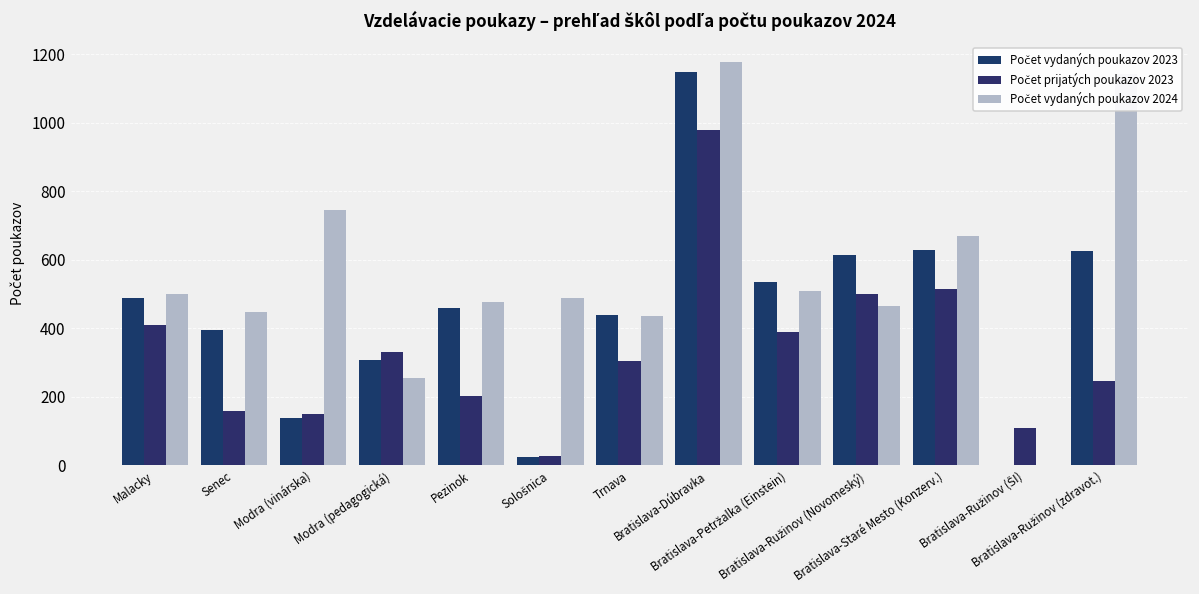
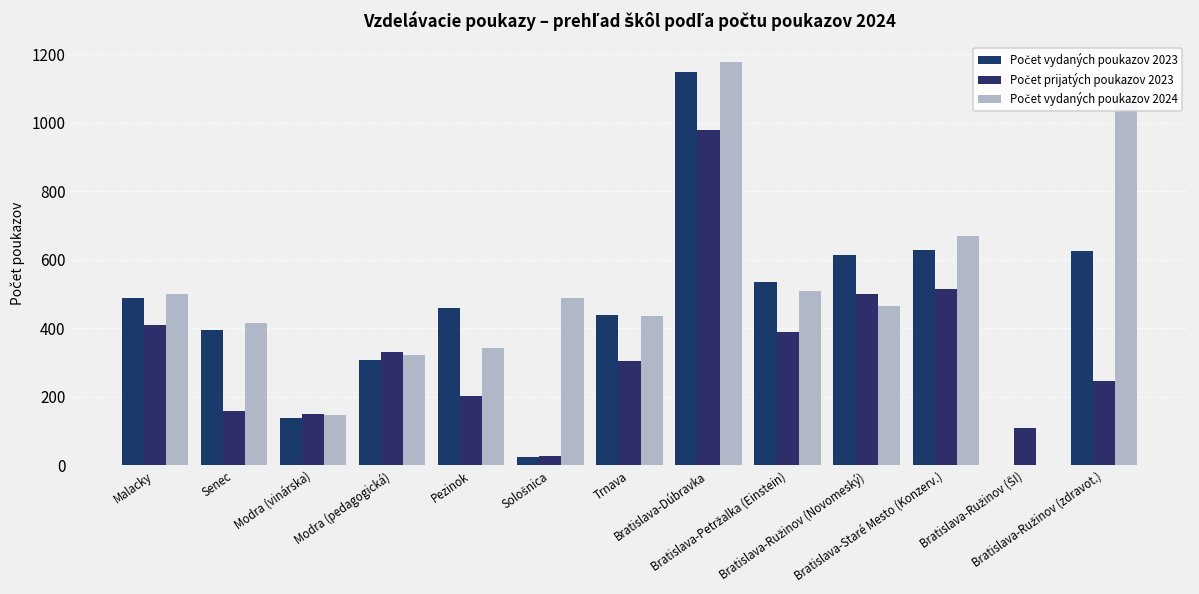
Počet vydaných poukazov 2024, Senec: 450 -> 420
Počet vydaných poukazov 2024, Modra (vinárska): 750 -> 150
Počet vydaných poukazov 2024, Modra (pedagogická): 260 -> 320
Počet vydaných poukazov 2024, Pezinok: 480 -> 340
